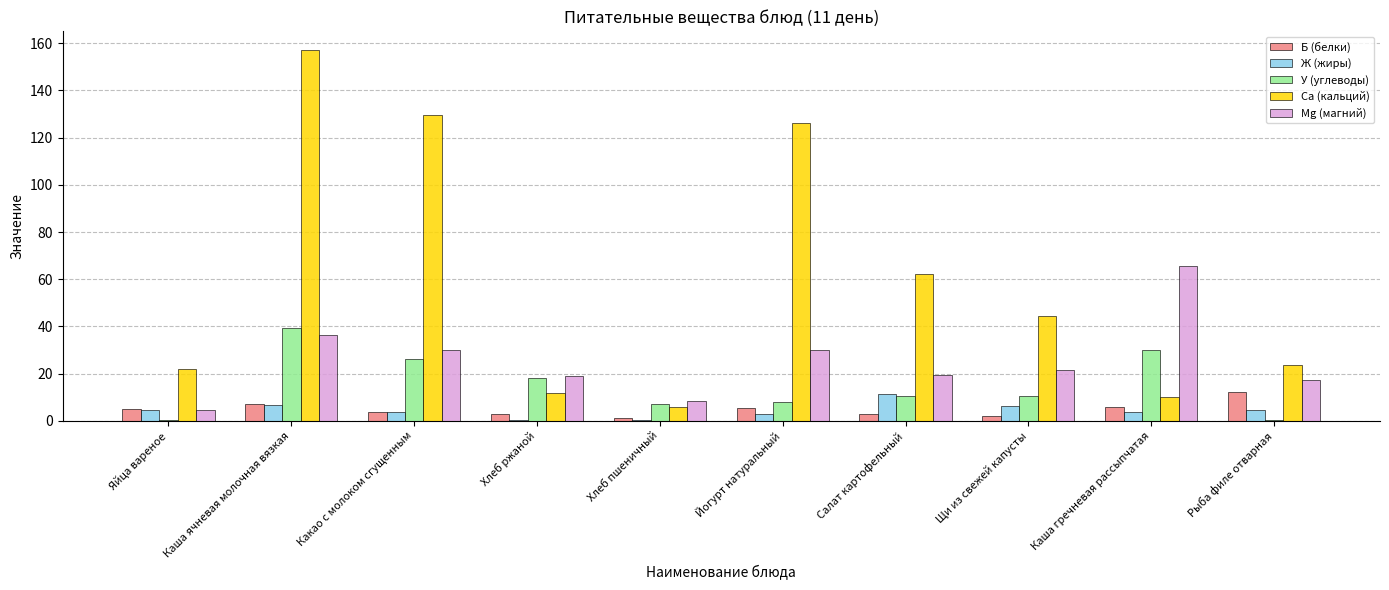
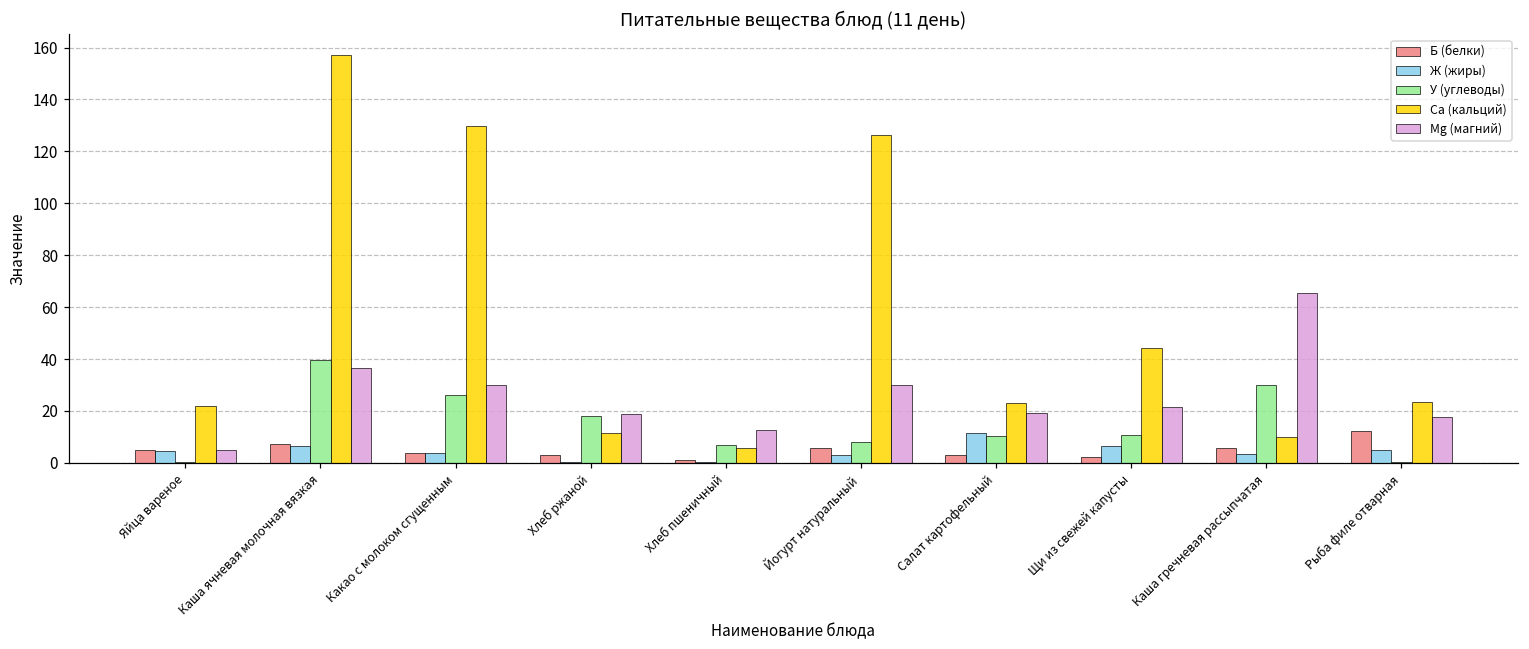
Mg (магний), Хлеб пшеничный: 8 -> 13
Са (кальций), Салат картофельный: 62 -> 23
